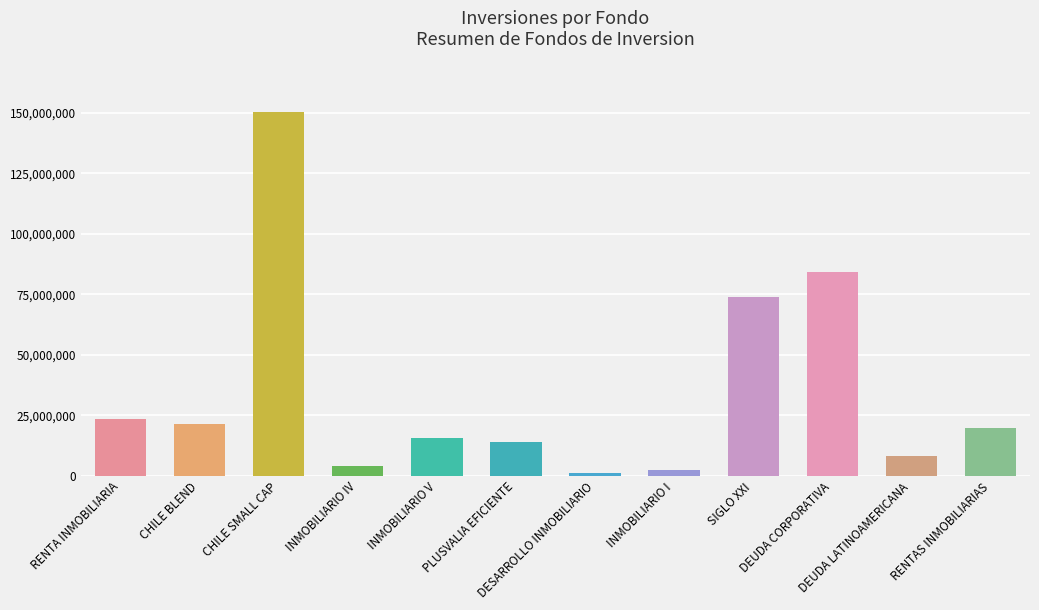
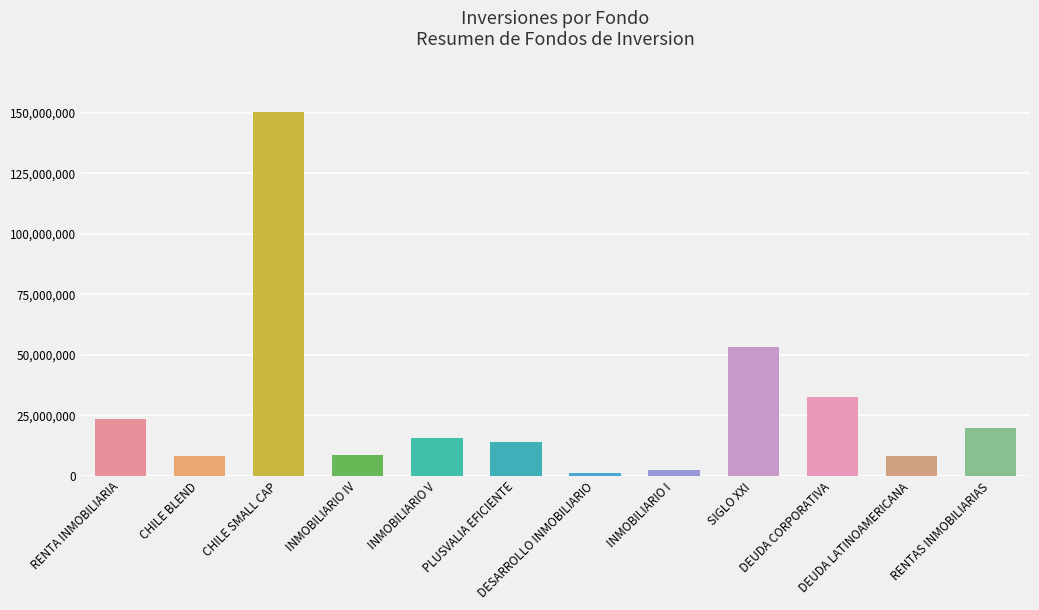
CHILE BLEND: 21,000,000 -> 8,000,000
INMOBILIARIO IV: 4,000,000 -> 8,000,000
SIGLO XXI: 74,000,000 -> 53,000,000
DEUDA CORPORATIVA: 84,000,000 -> 33,000,000
